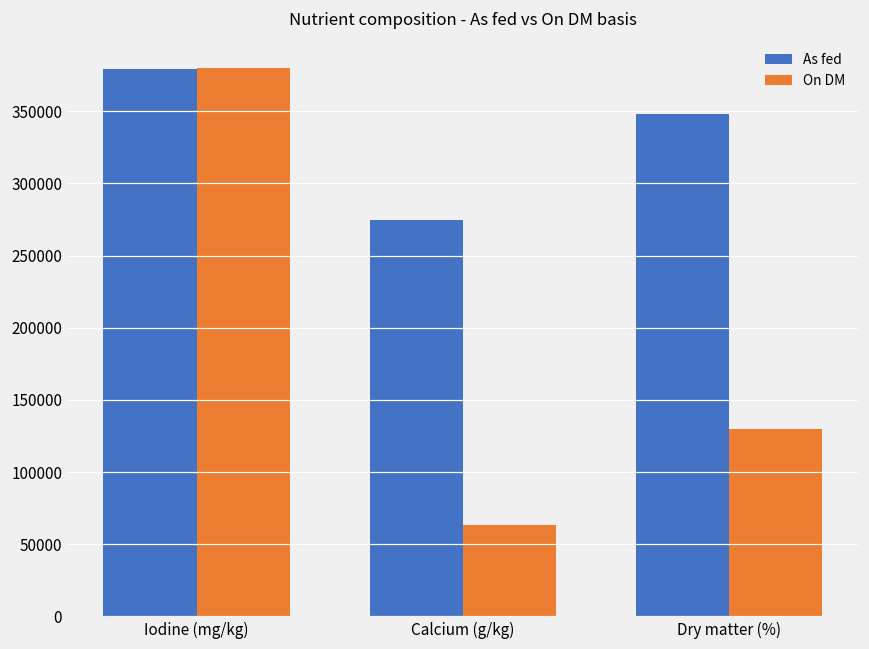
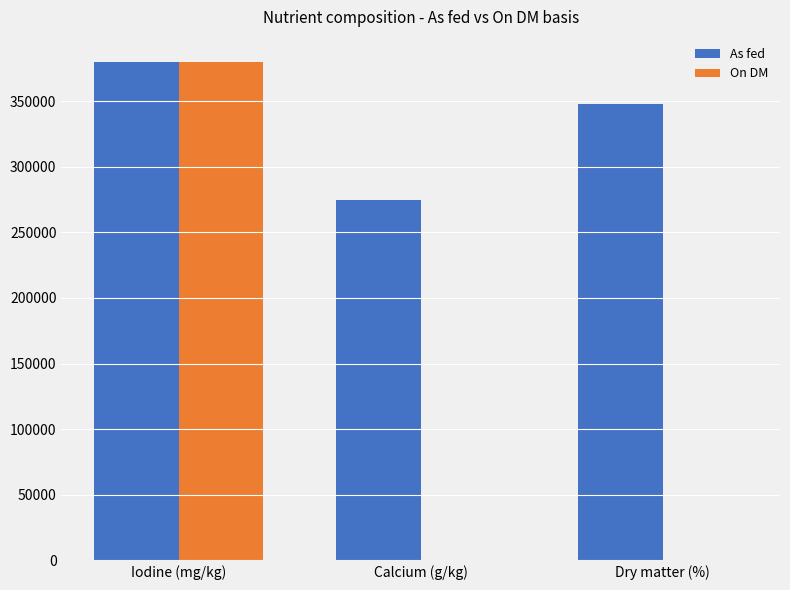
On DM, Calcium (g/kg): 64000 -> 0
On DM, Dry matter (%): 130000 -> 0
